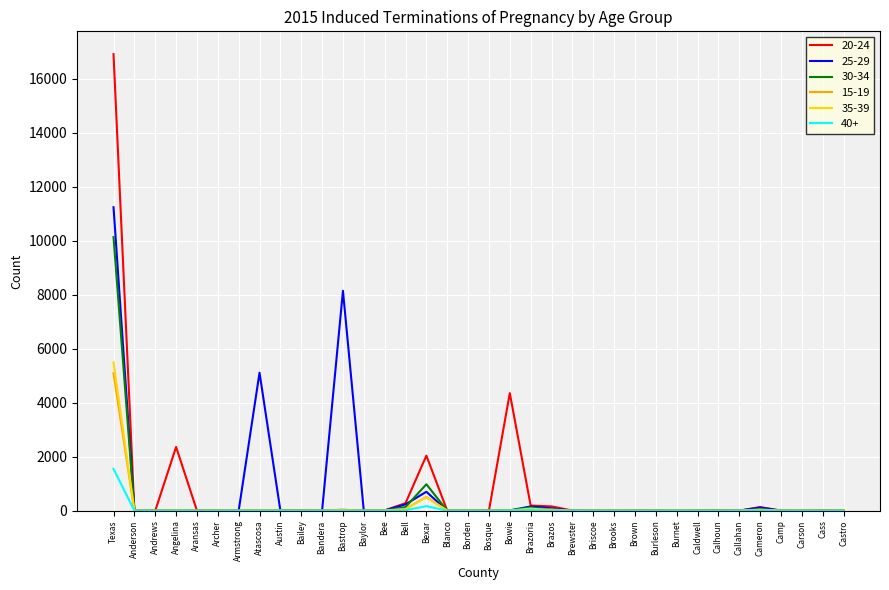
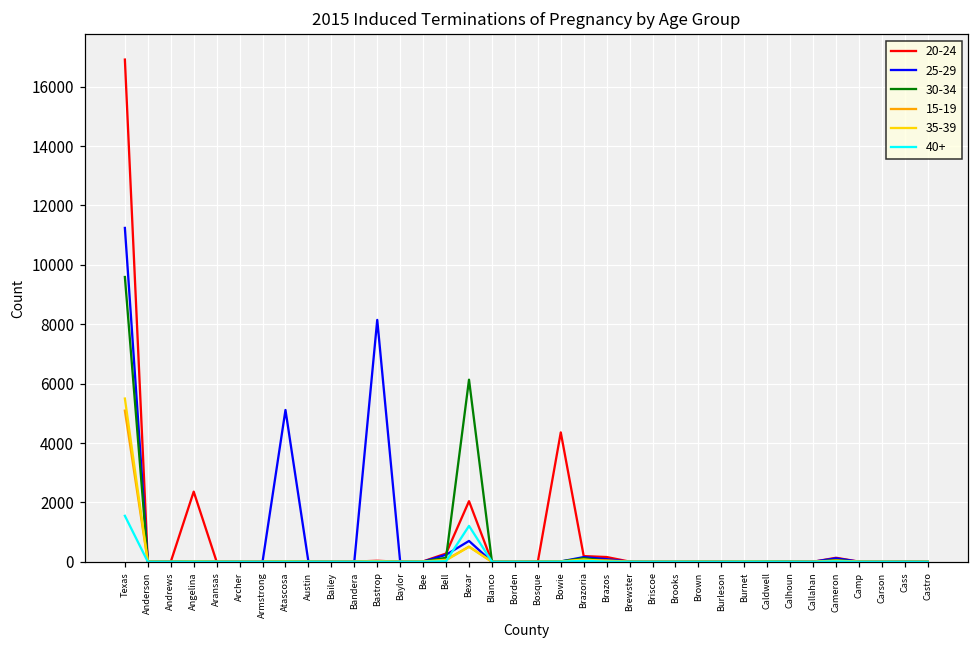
30-34, Texas: 10100 -> 9600
30-34, Bexar: 1000 -> 6100
40+, Bexar: 200 -> 1200
